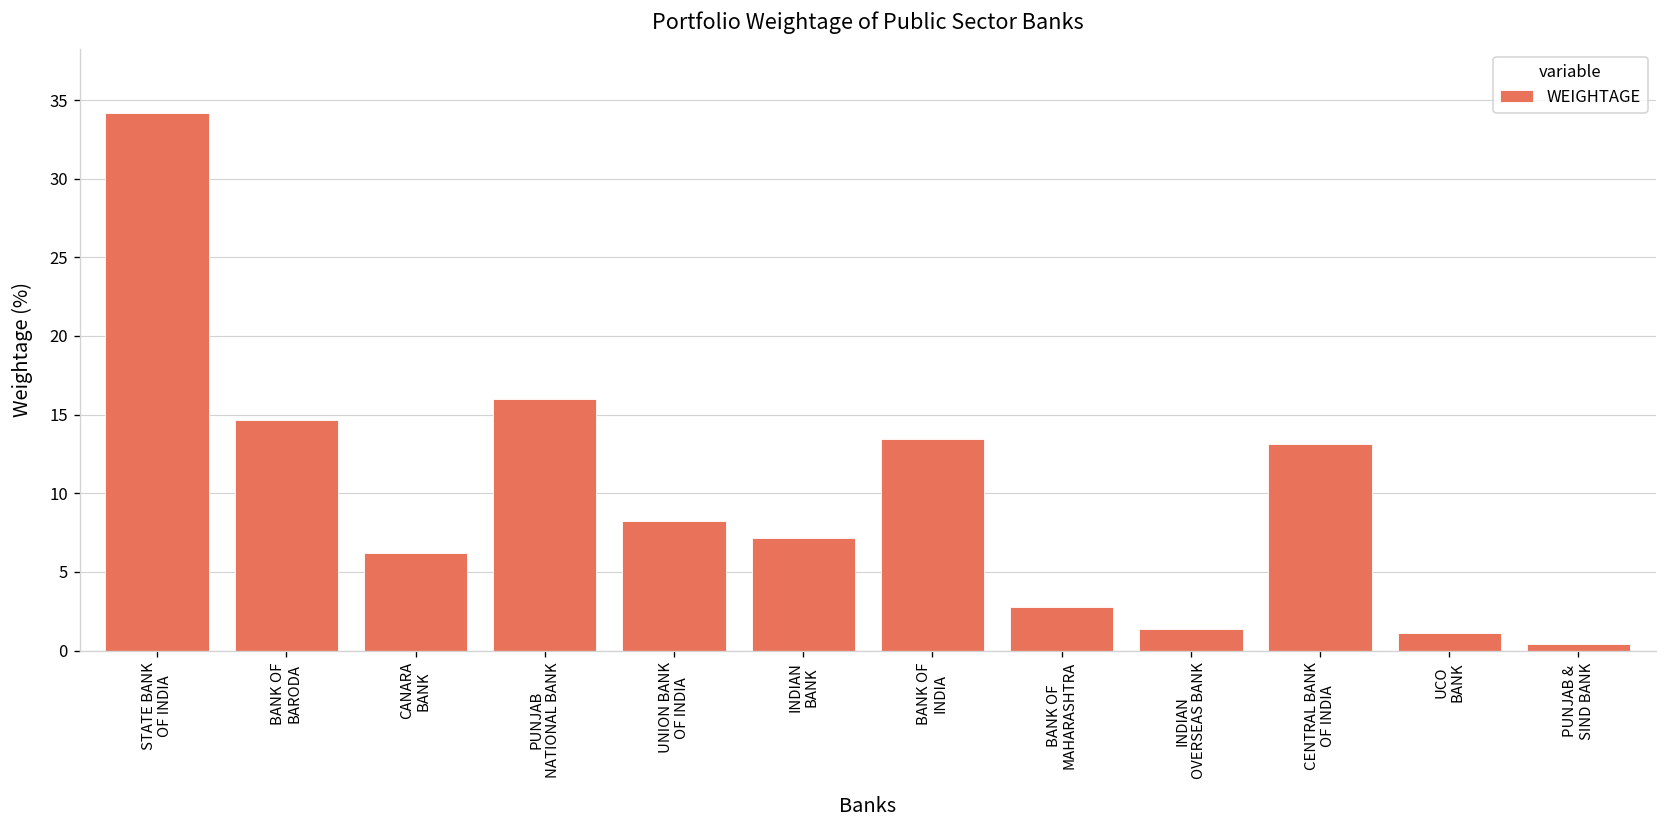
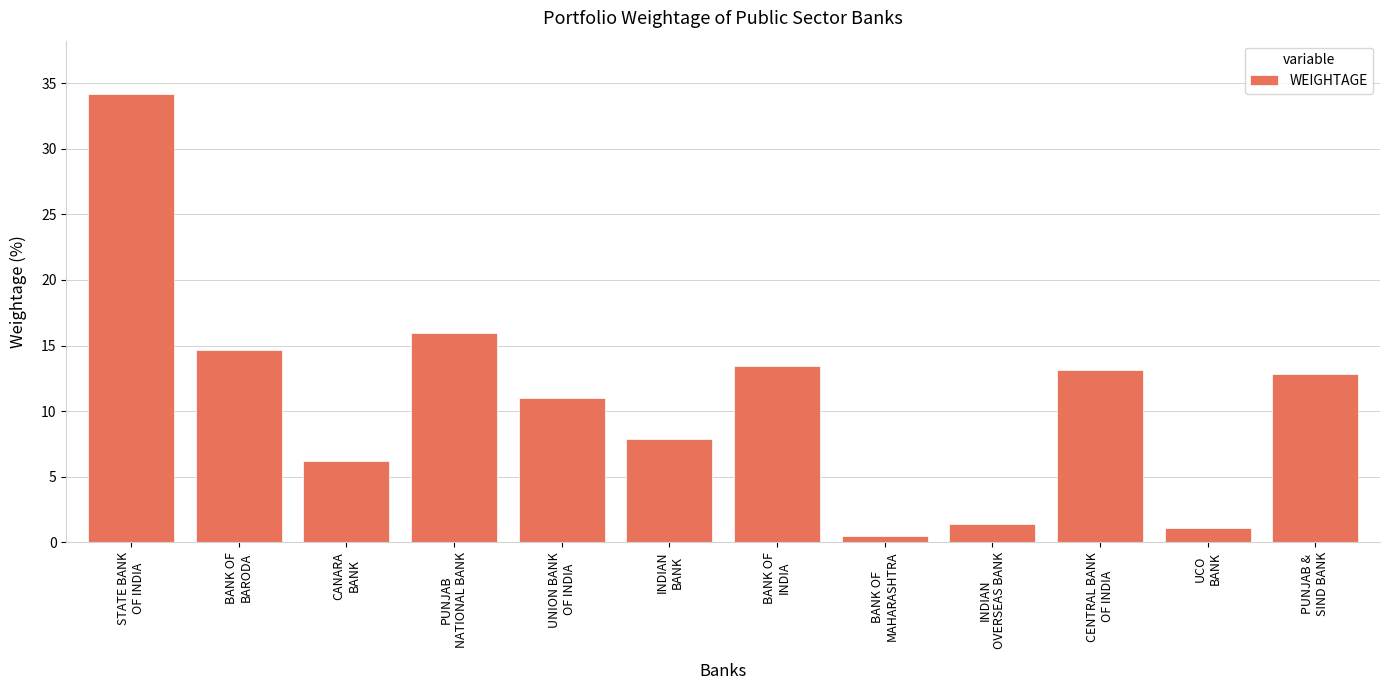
UNION BANK OF INDIA: 8.2 -> 11.0
INDIAN BANK: 7.1 -> 7.9
BANK OF MAHARASHTRA: 2.8 -> 0.5
PUNJAB & SIND BANK: 0.4 -> 12.8
